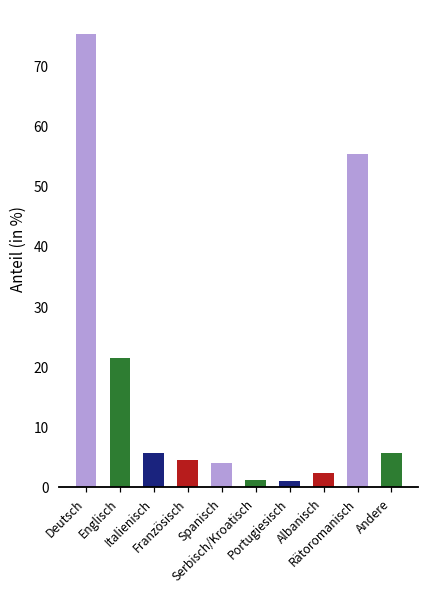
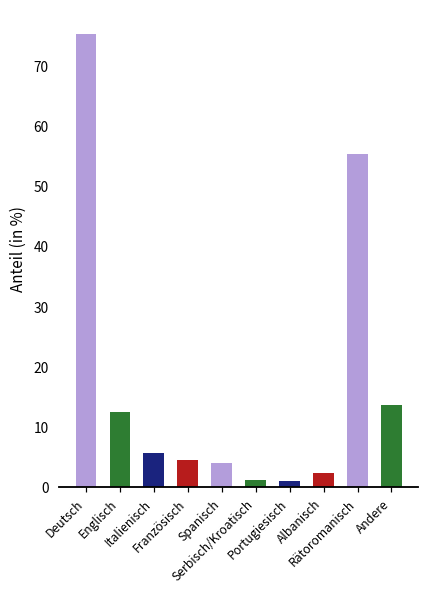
Englisch: 22 -> 13
Andere: 6 -> 14
